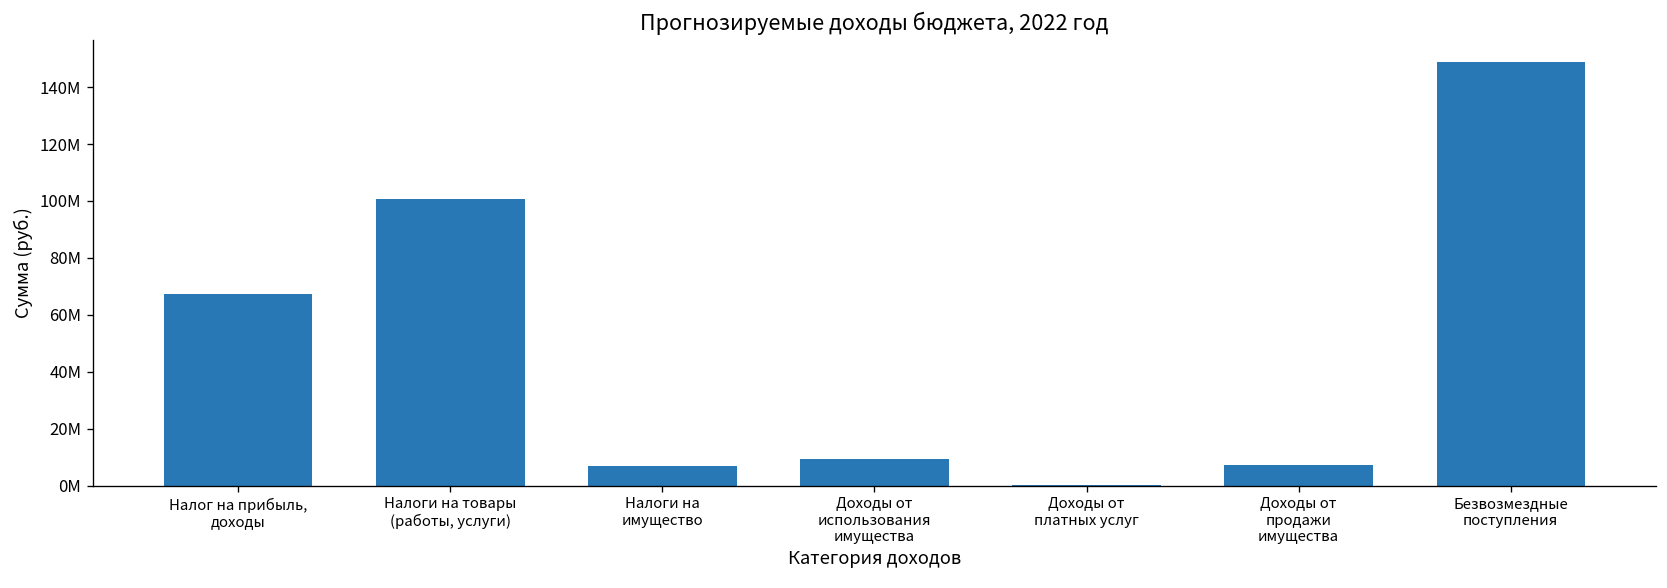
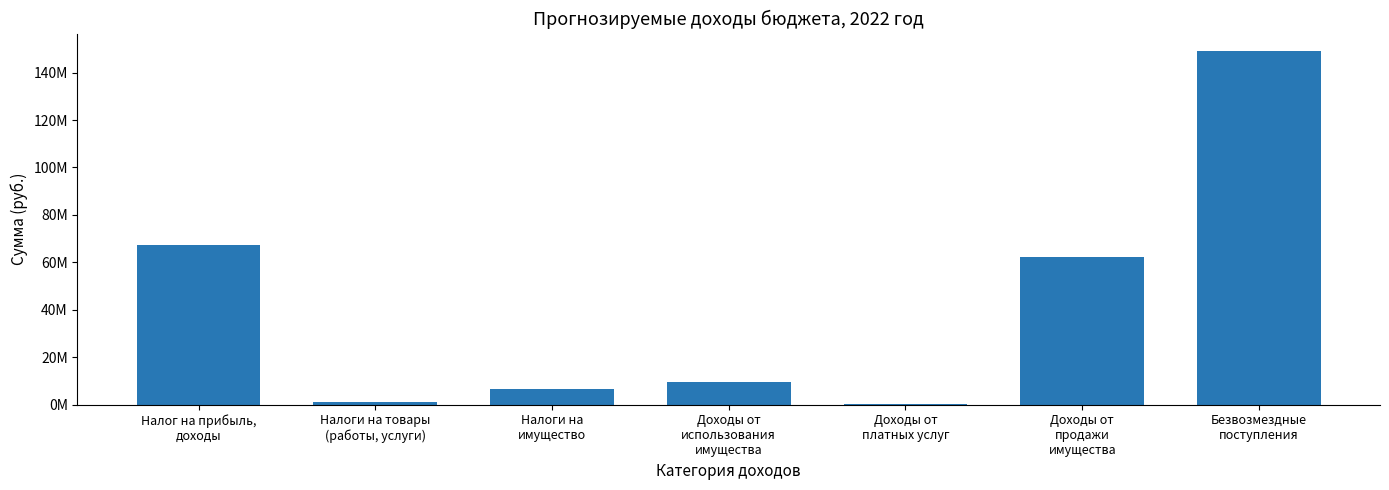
Налоги на товары (работы, услуги): 101000000 -> 1000000
Доходы от продажи имущества: 7000000 -> 62000000
